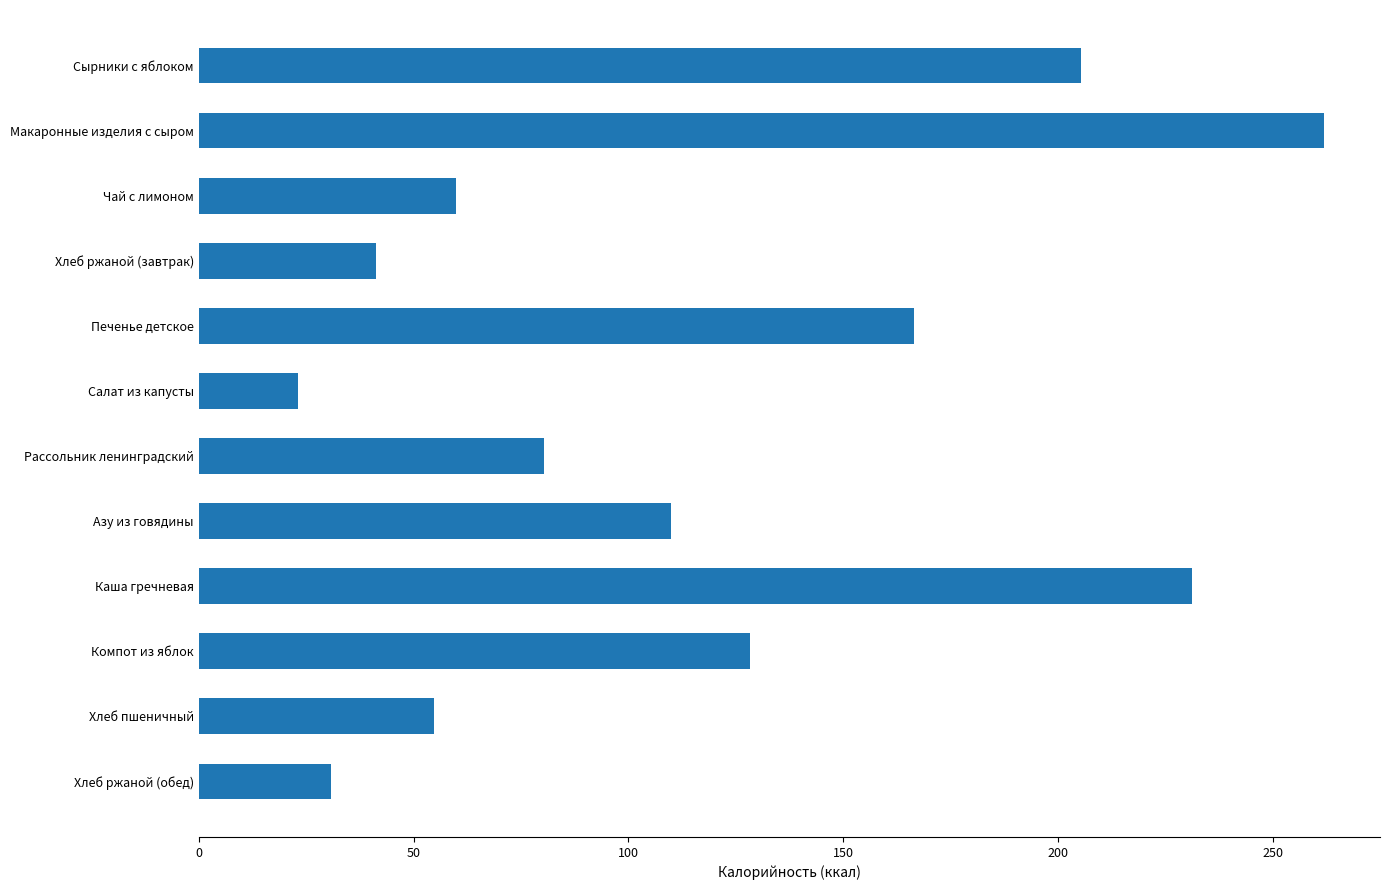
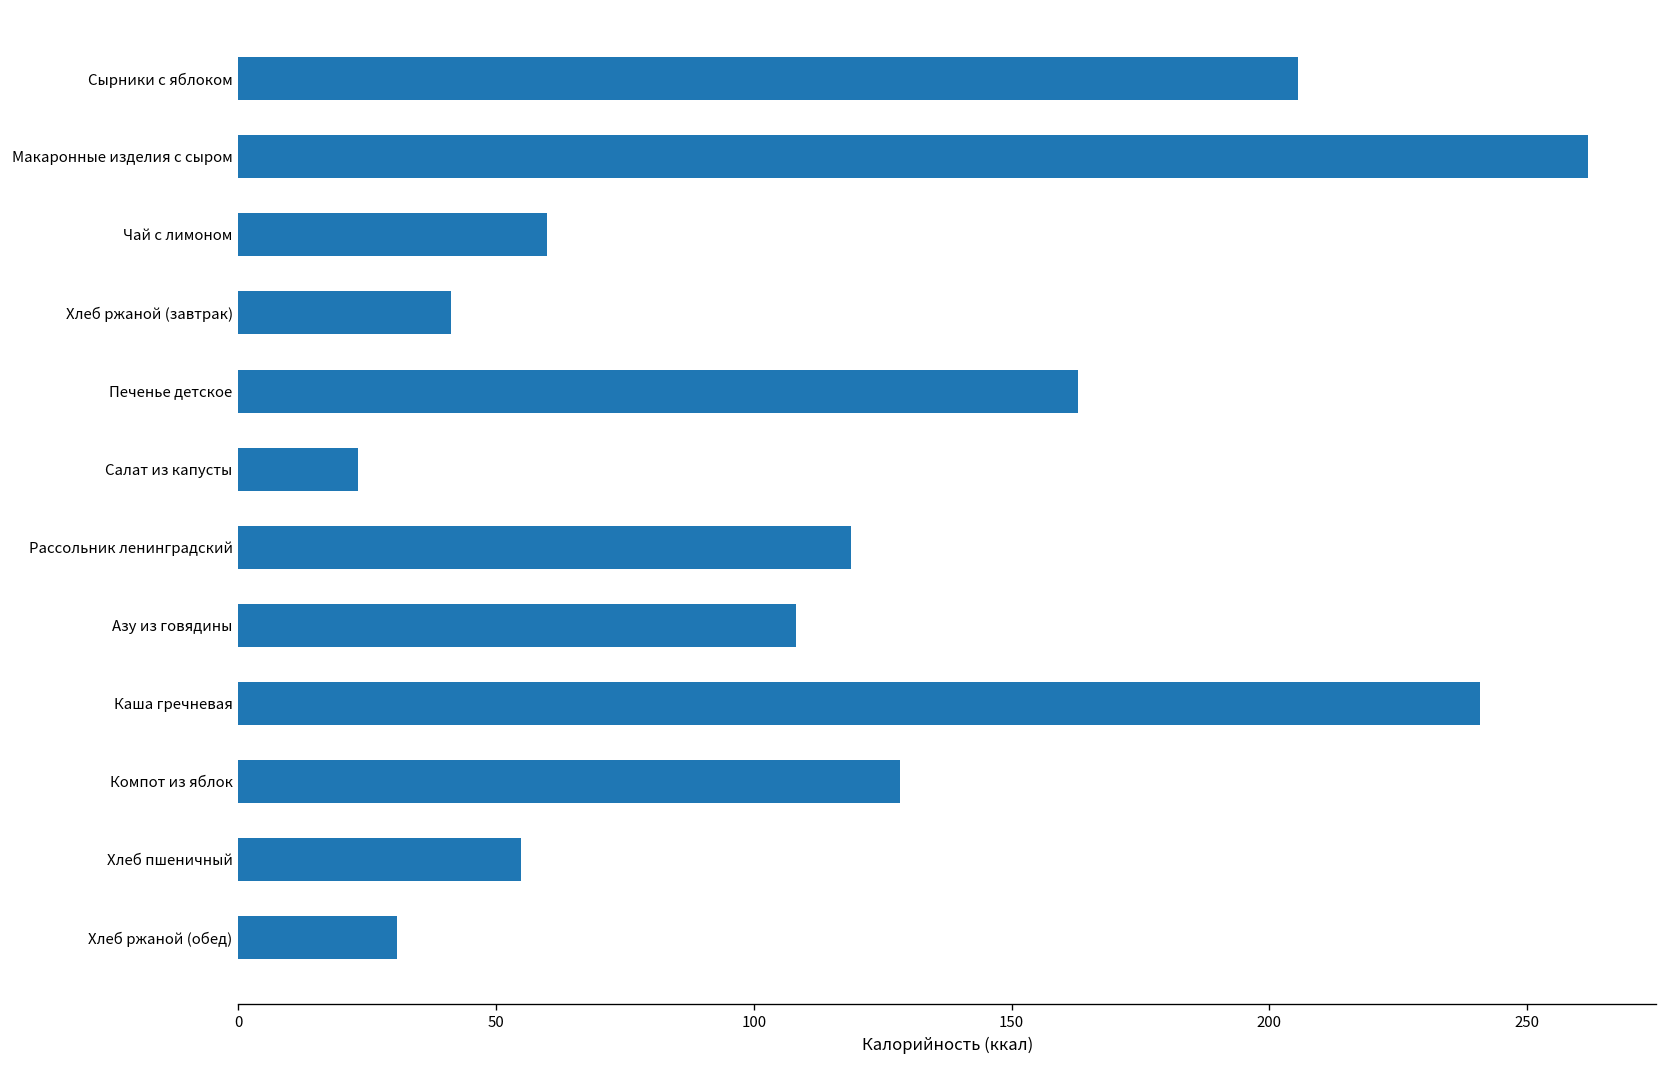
Печенье детское: 167 -> 163
Рассольник ленинградский: 80 -> 119
Азу из говядины: 110 -> 108
Каша гречневая: 231 -> 241
